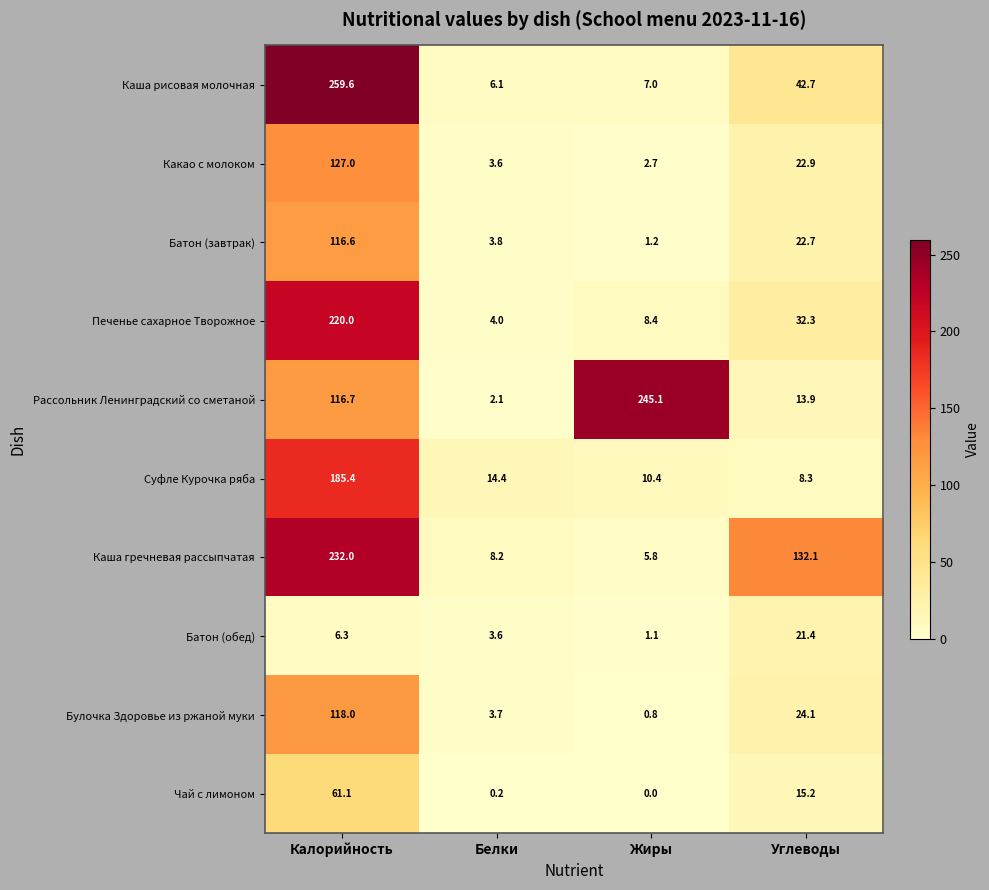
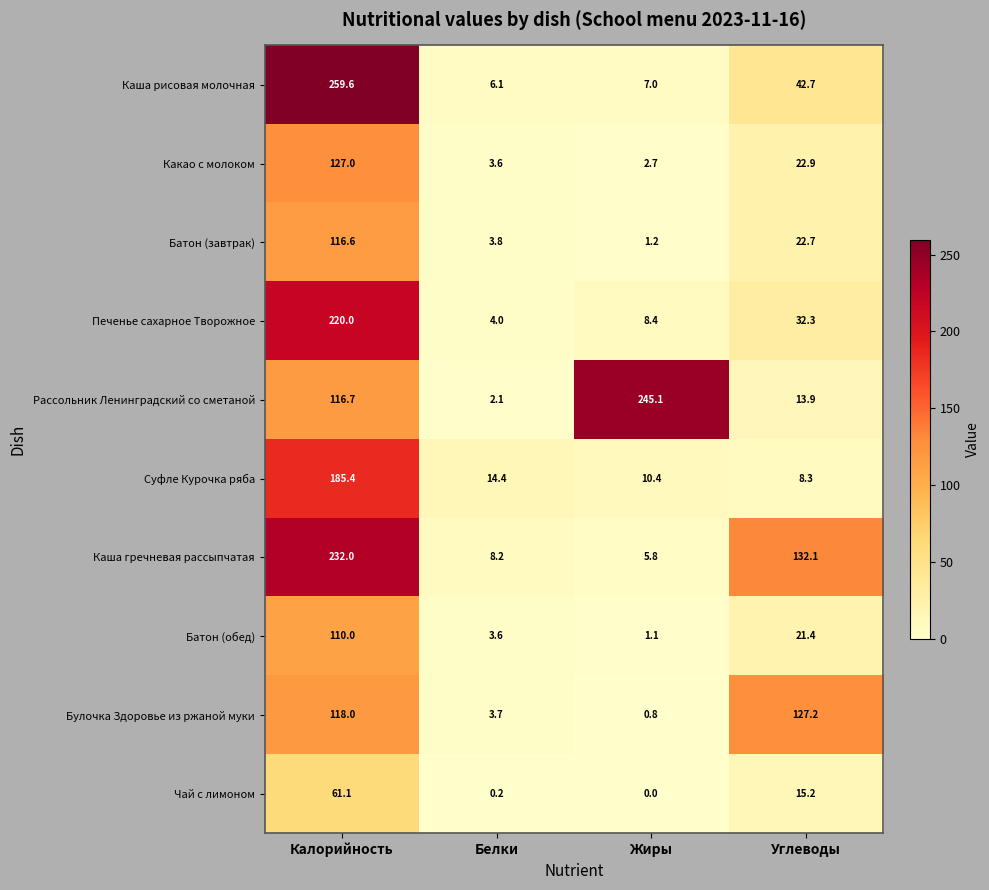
Батон (обед), Калорийность: 6.3 -> 110.0
Булочка Здоровье из ржаной муки, Углеводы: 24.1 -> 127.2
